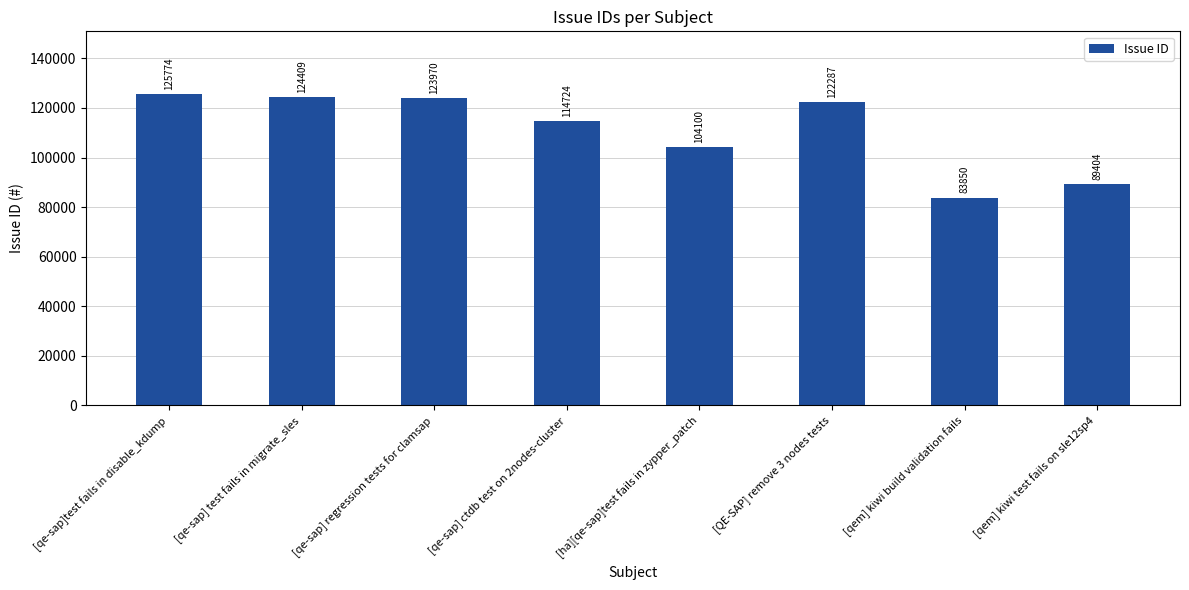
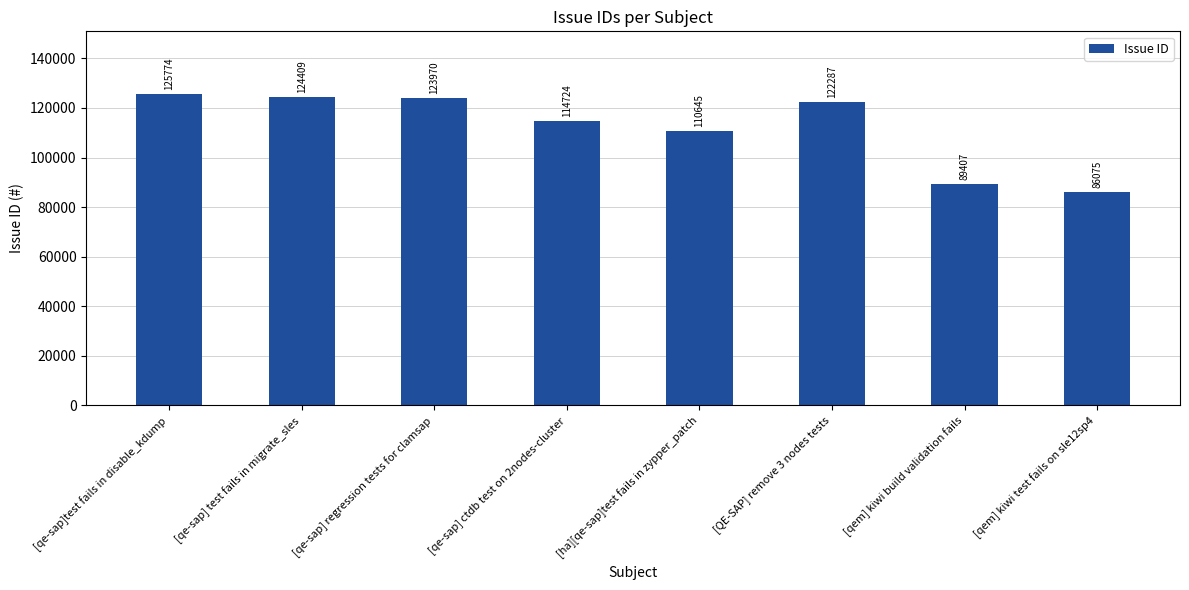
[ha][qe-sap]test fails in zypper_patch: 104100 -> 110645
[qem] kiwi build validation fails: 83850 -> 89407
[qem] kiwi test fails on sle12sp4: 89404 -> 86075
